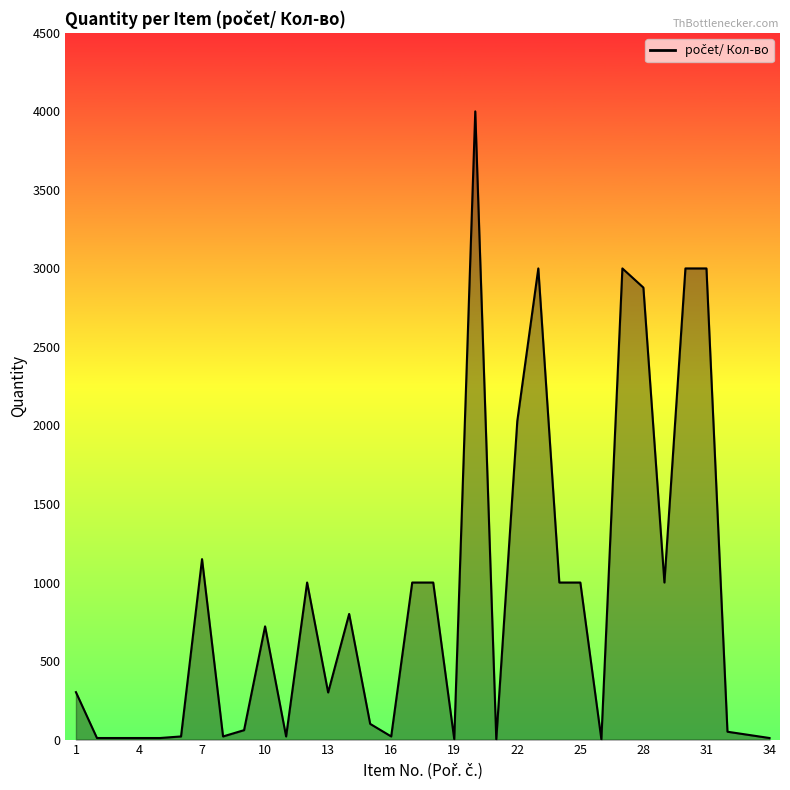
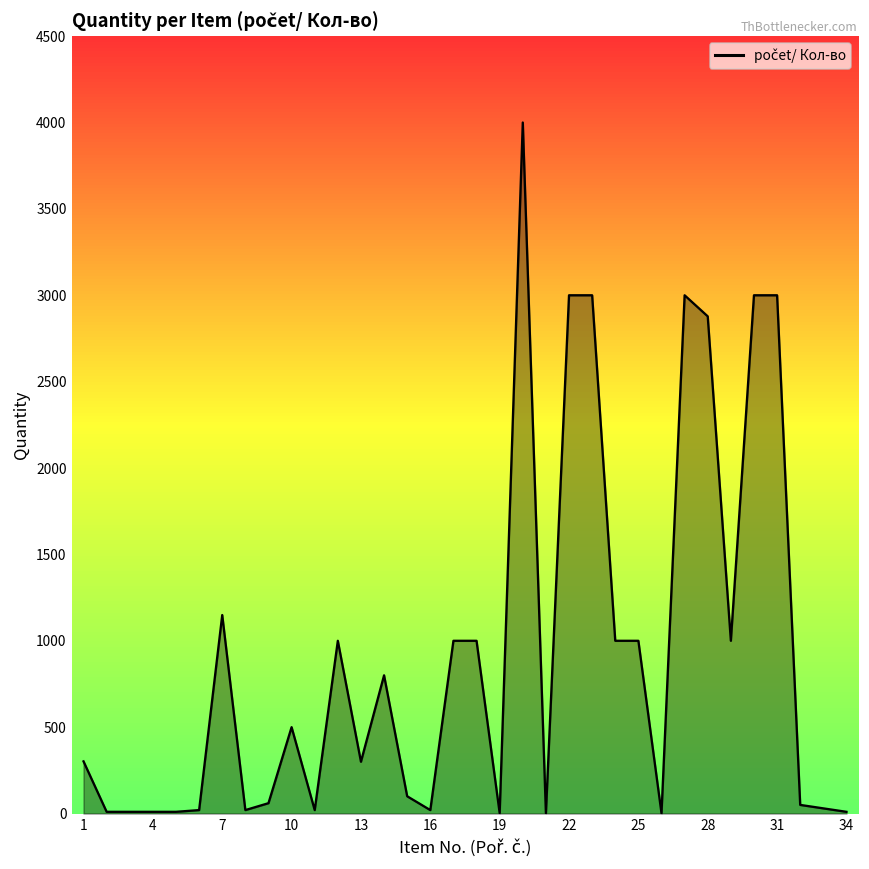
10: 720 -> 500
22: 2030 -> 3000
